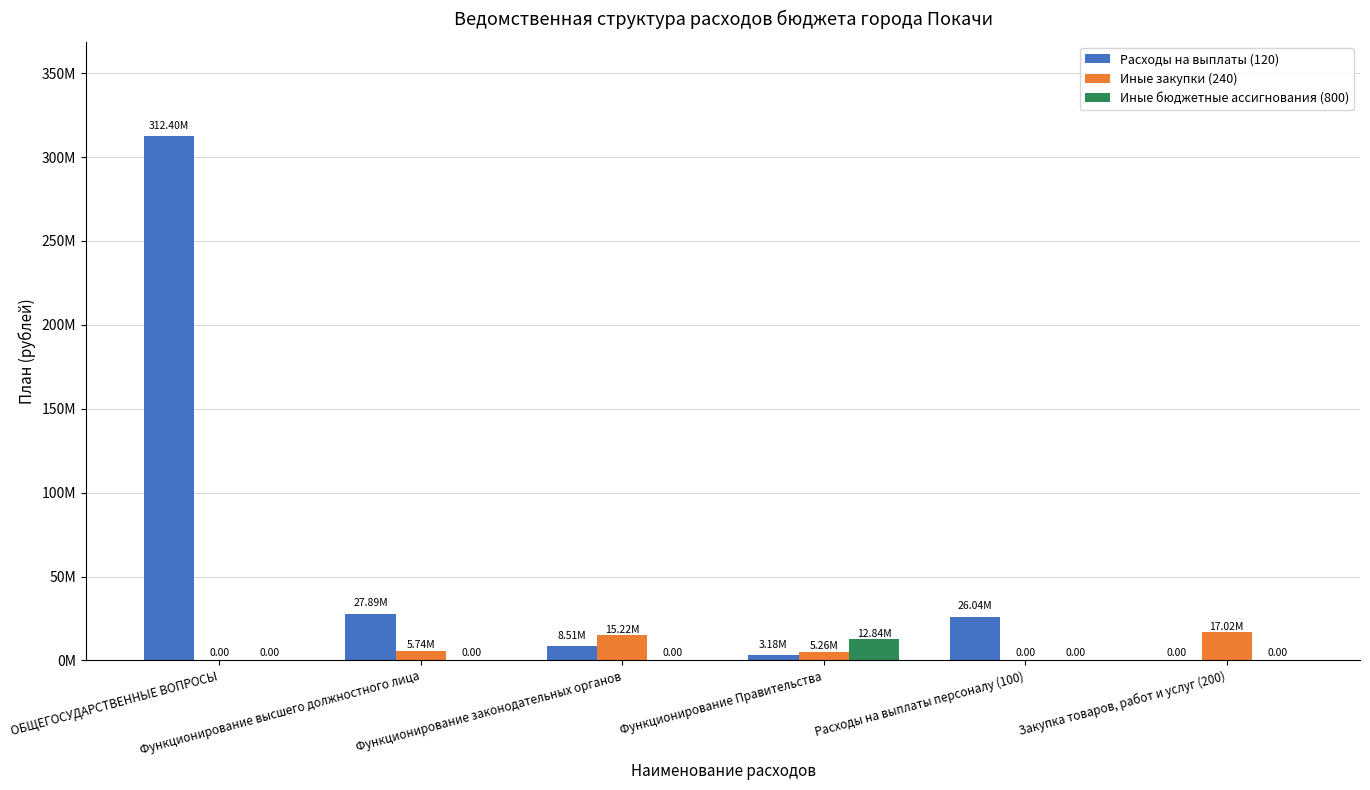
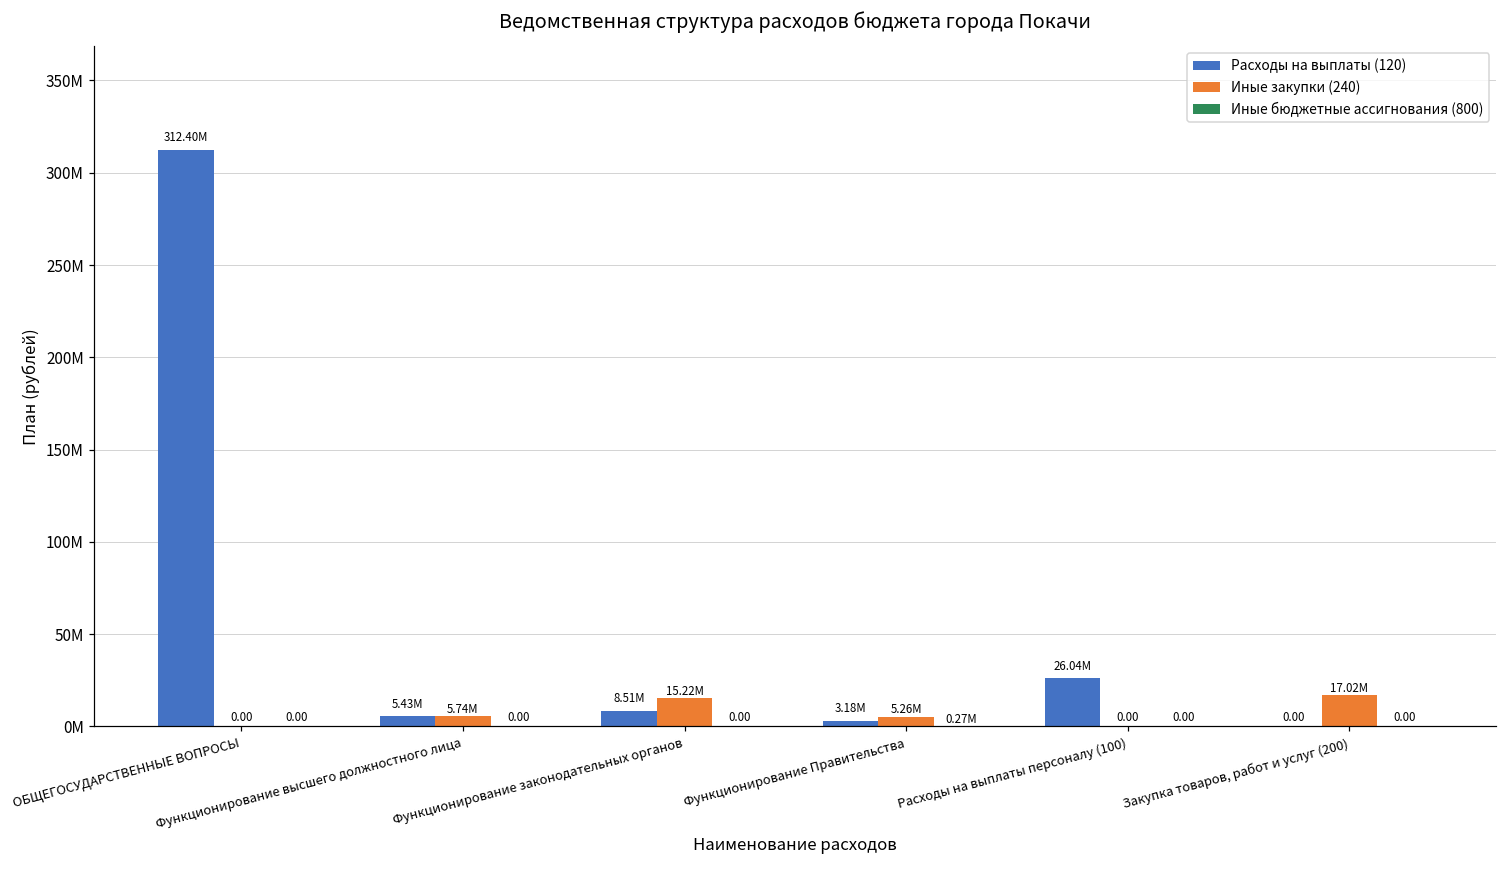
Расходы на выплаты (120), Функционирование высшего должностного лица: 27.89M -> 5.43M
Иные бюджетные ассигнования (800), Функционирование Правительства: 12.84M -> 0.27M
